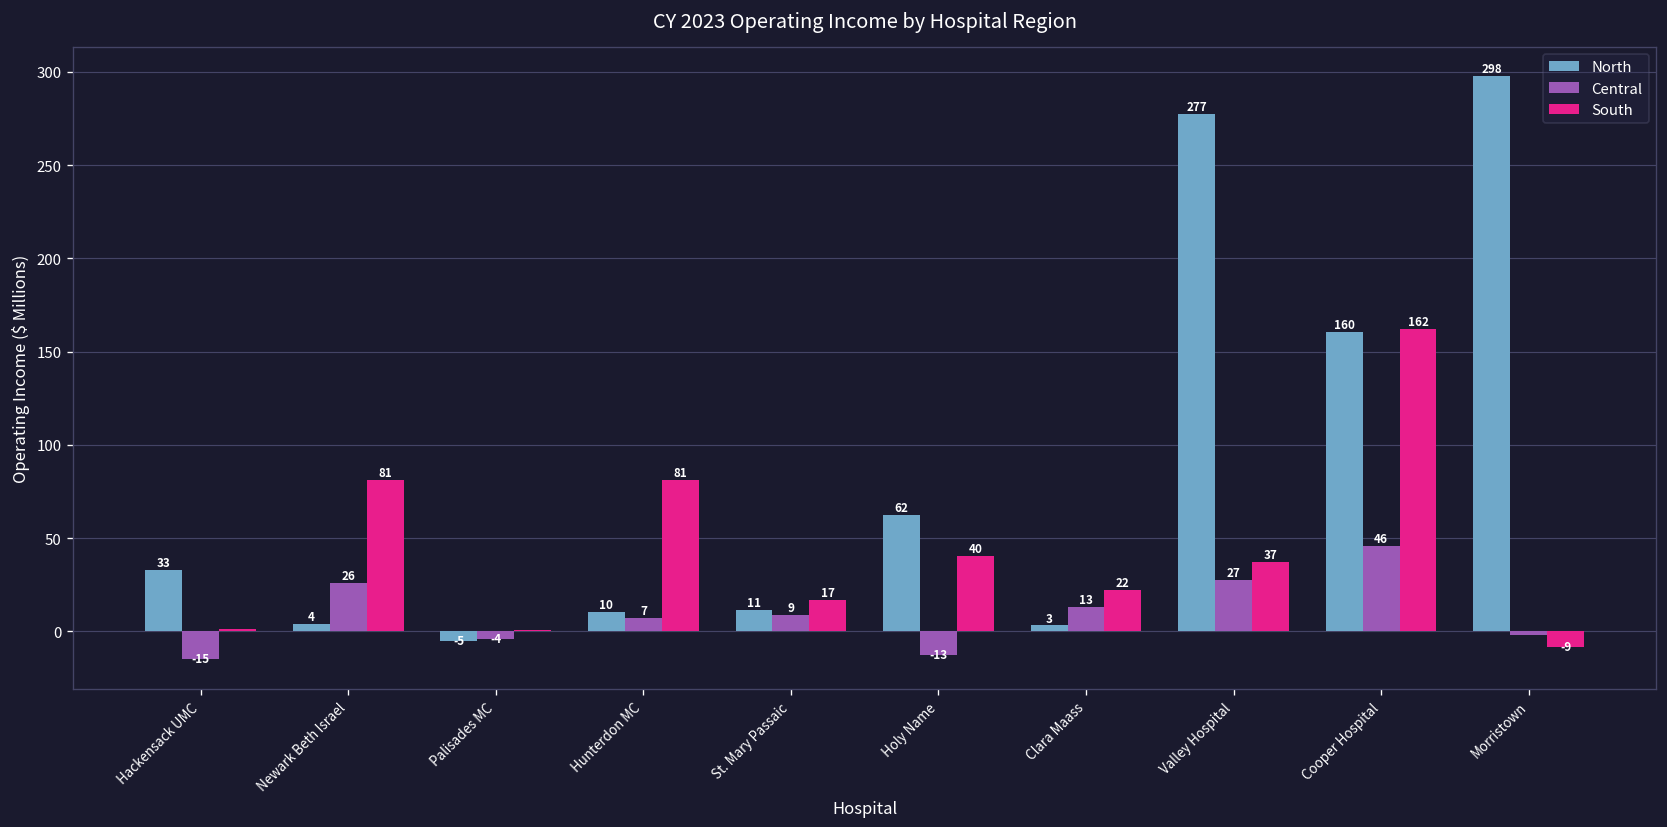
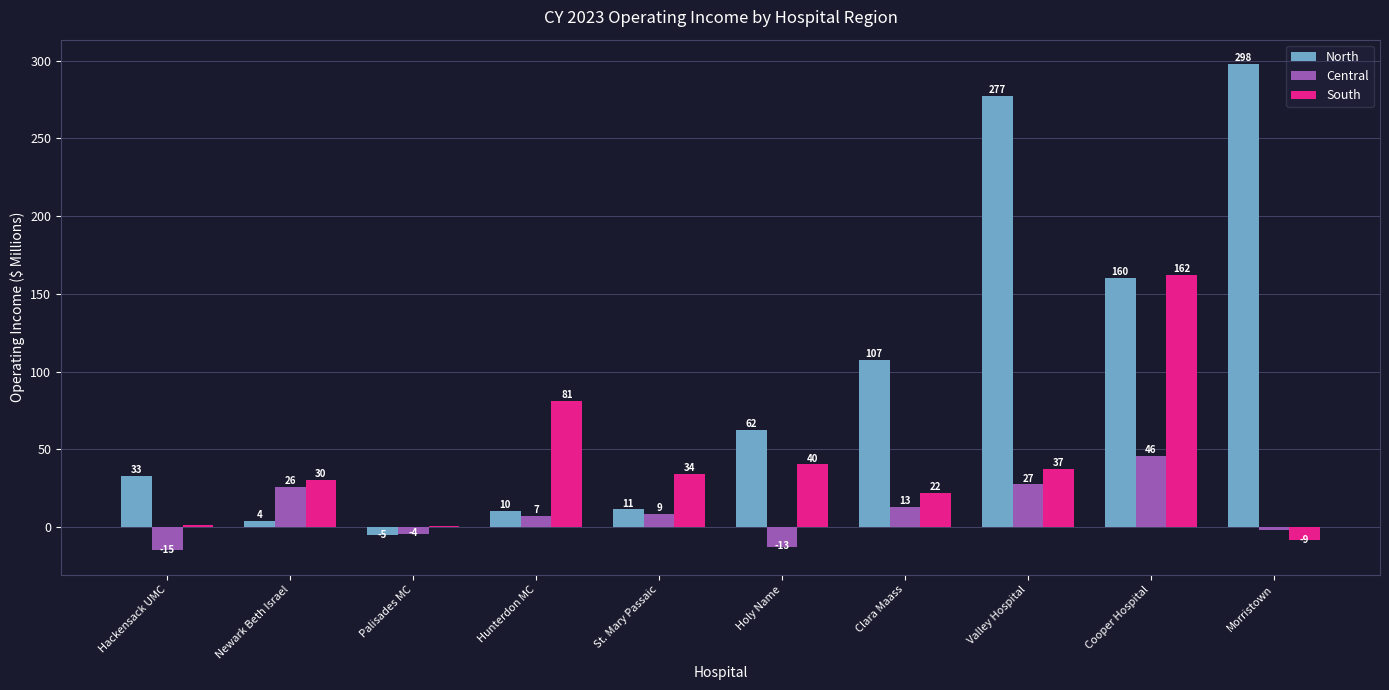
South, Newark Beth Israel: 81 -> 30
South, St. Mary Passaic: 17 -> 34
North, Clara Maass: 3 -> 107
